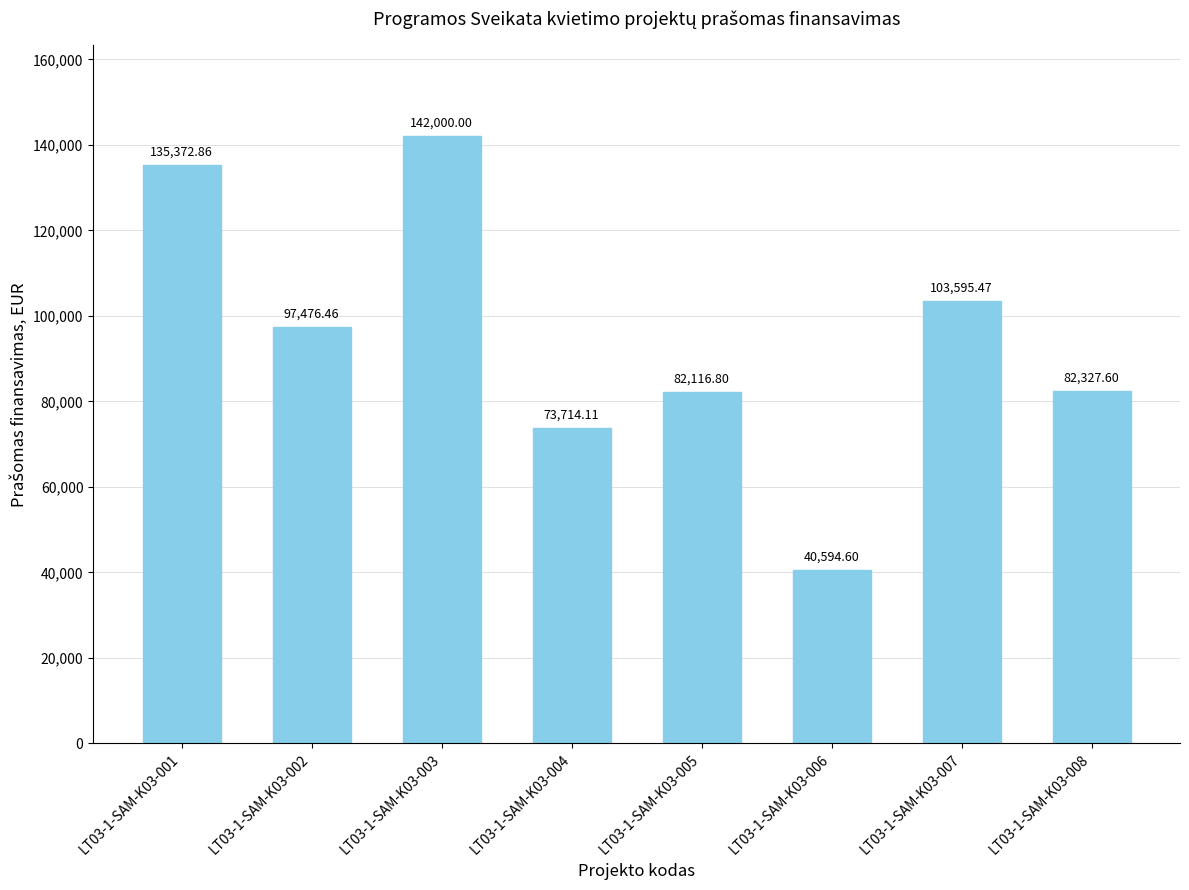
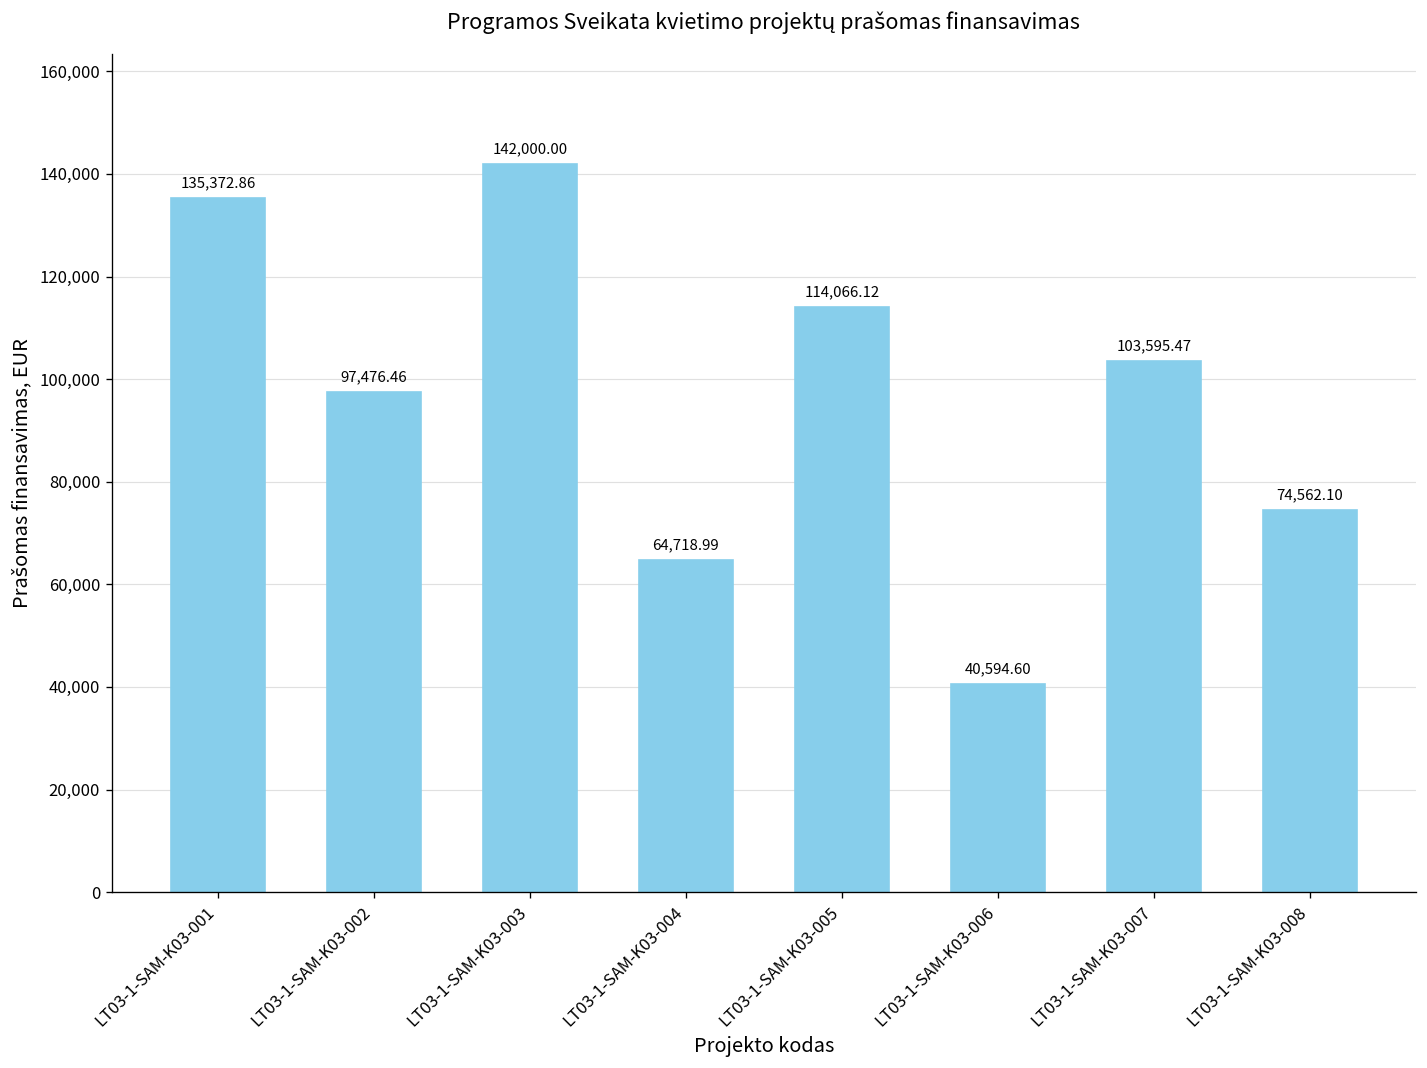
LT03-1-SAM-K03-004: 73,714.11 -> 64,718.99
LT03-1-SAM-K03-005: 82,116.80 -> 114,066.12
LT03-1-SAM-K03-008: 82,327.60 -> 74,562.10
